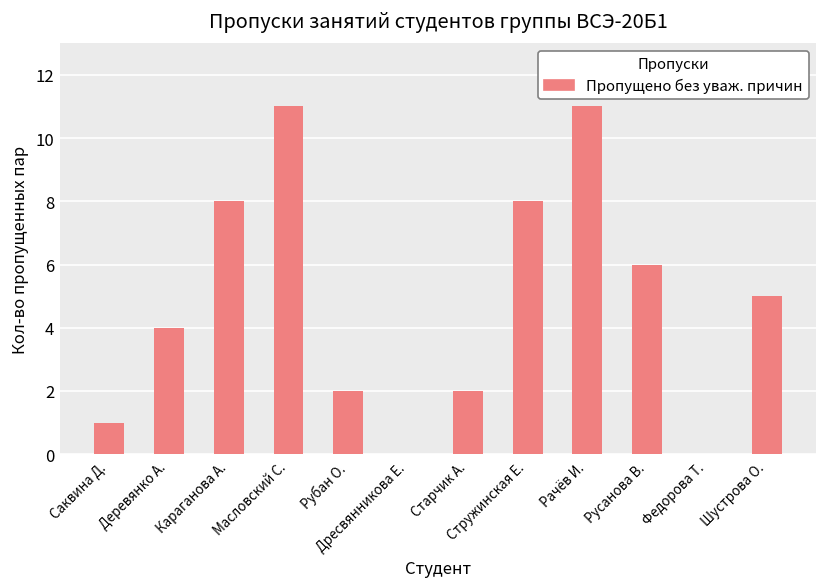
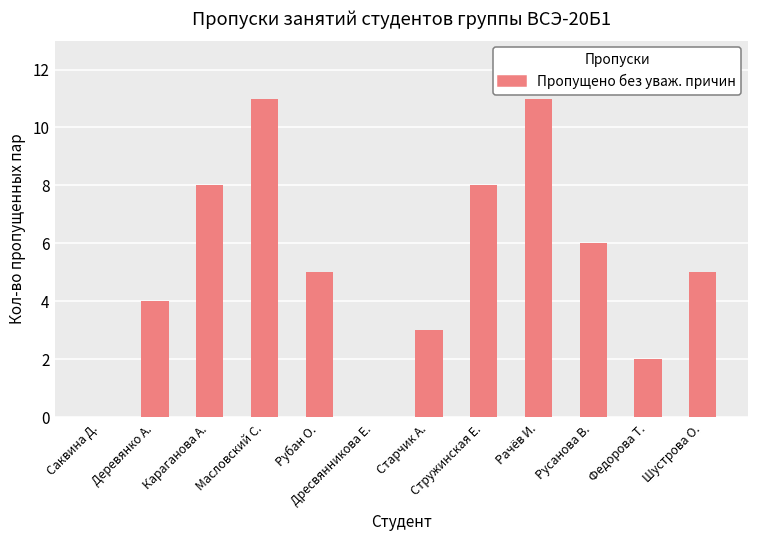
Саквина Д.: 1 -> 0
Рубан О.: 2 -> 5
Старчик А.: 2 -> 3
Федорова Т.: 0 -> 2
